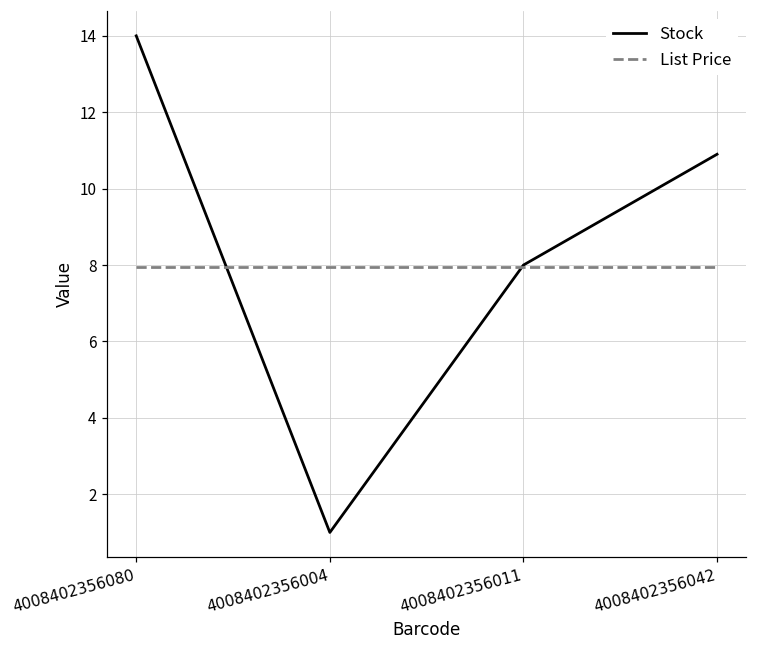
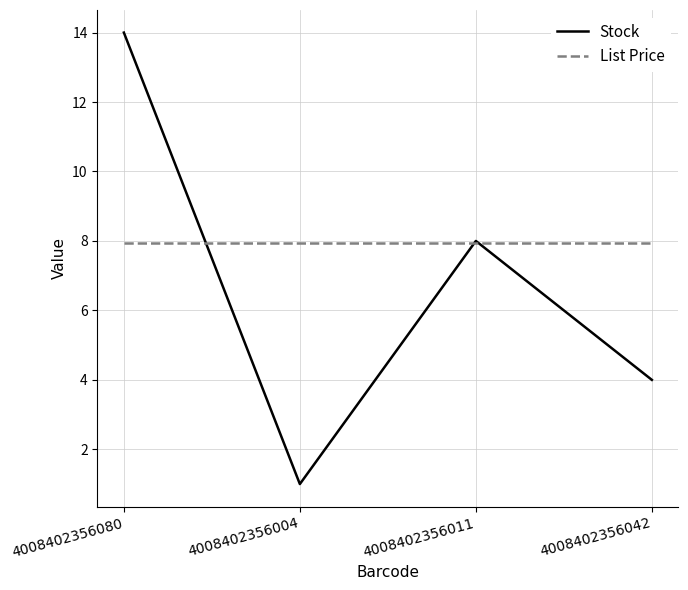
Stock, 4008402356042: 10.9 -> 4.0
